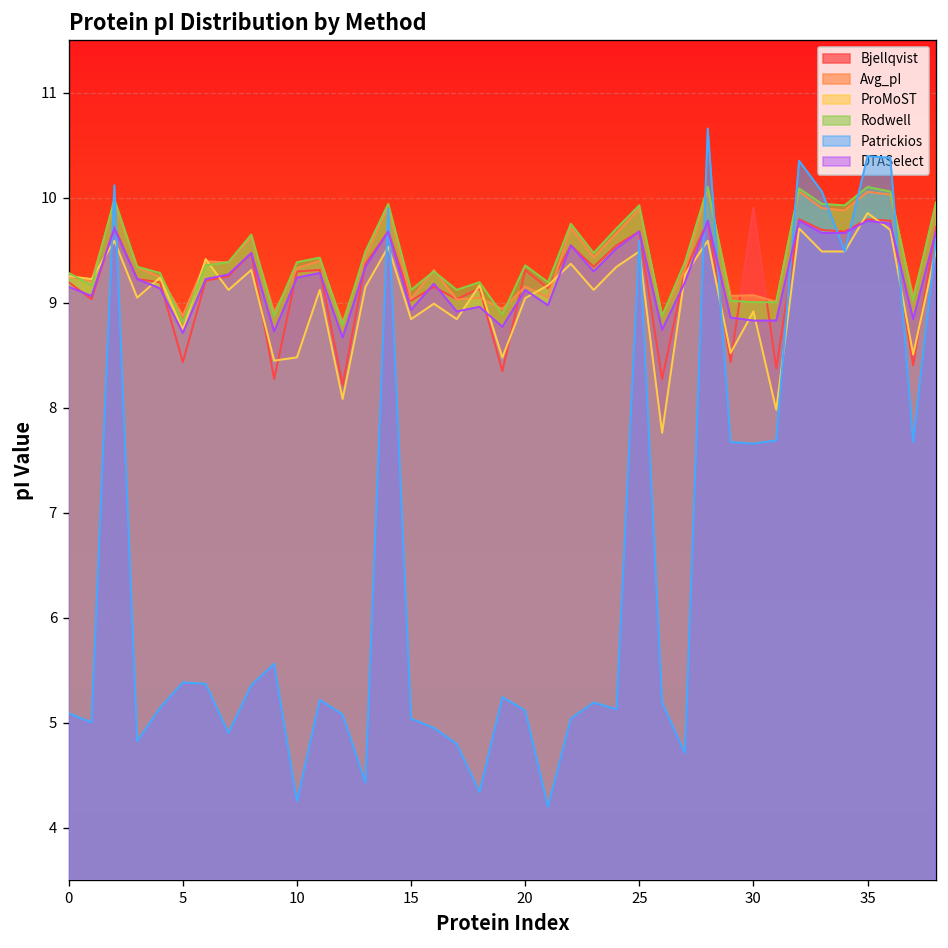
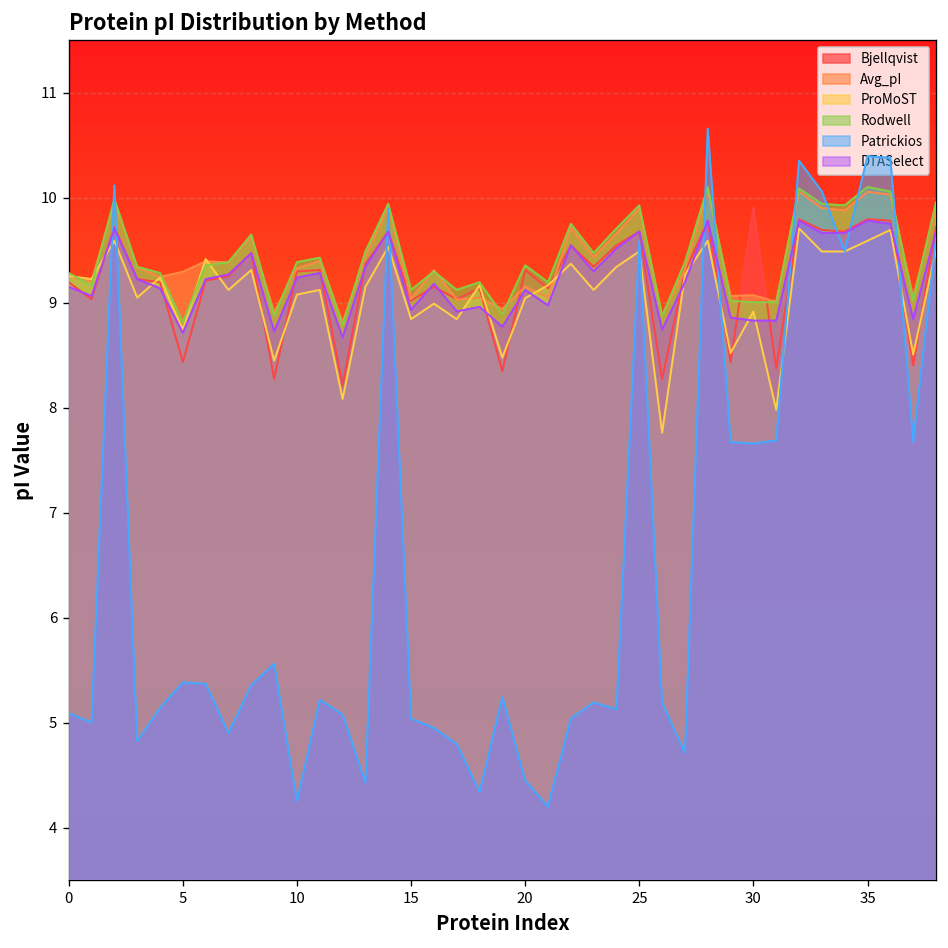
Avg_pI, 5: 8.9 -> 9.3
ProMoST, 10: 8.5 -> 9.1
Patrickios, 20: 5.1 -> 4.5
ProMoST, 35: 9.9 -> 9.6
